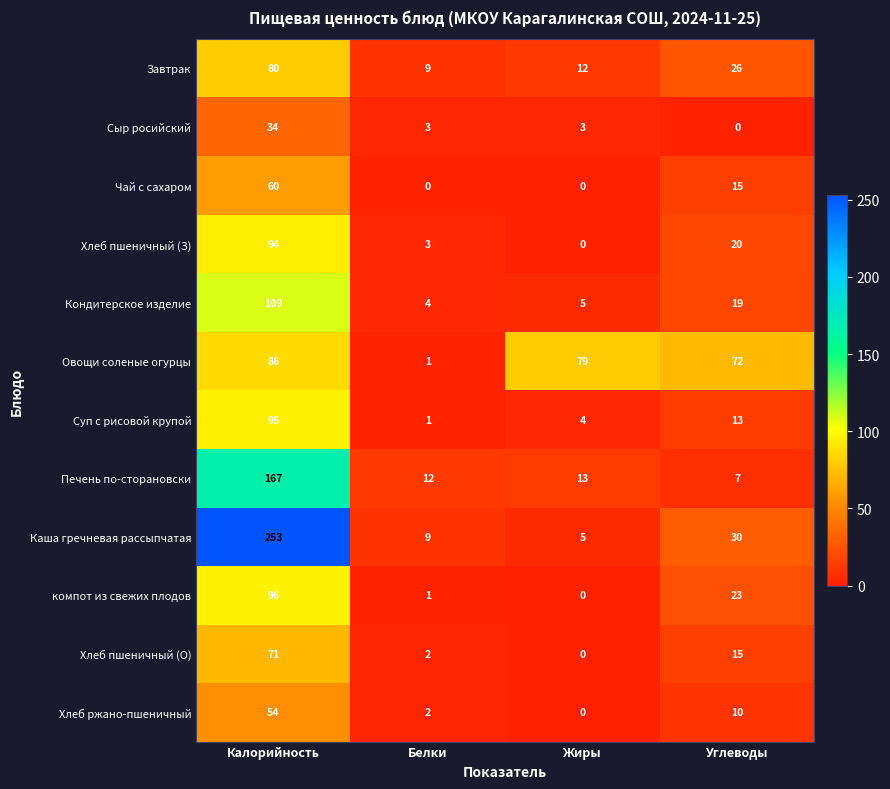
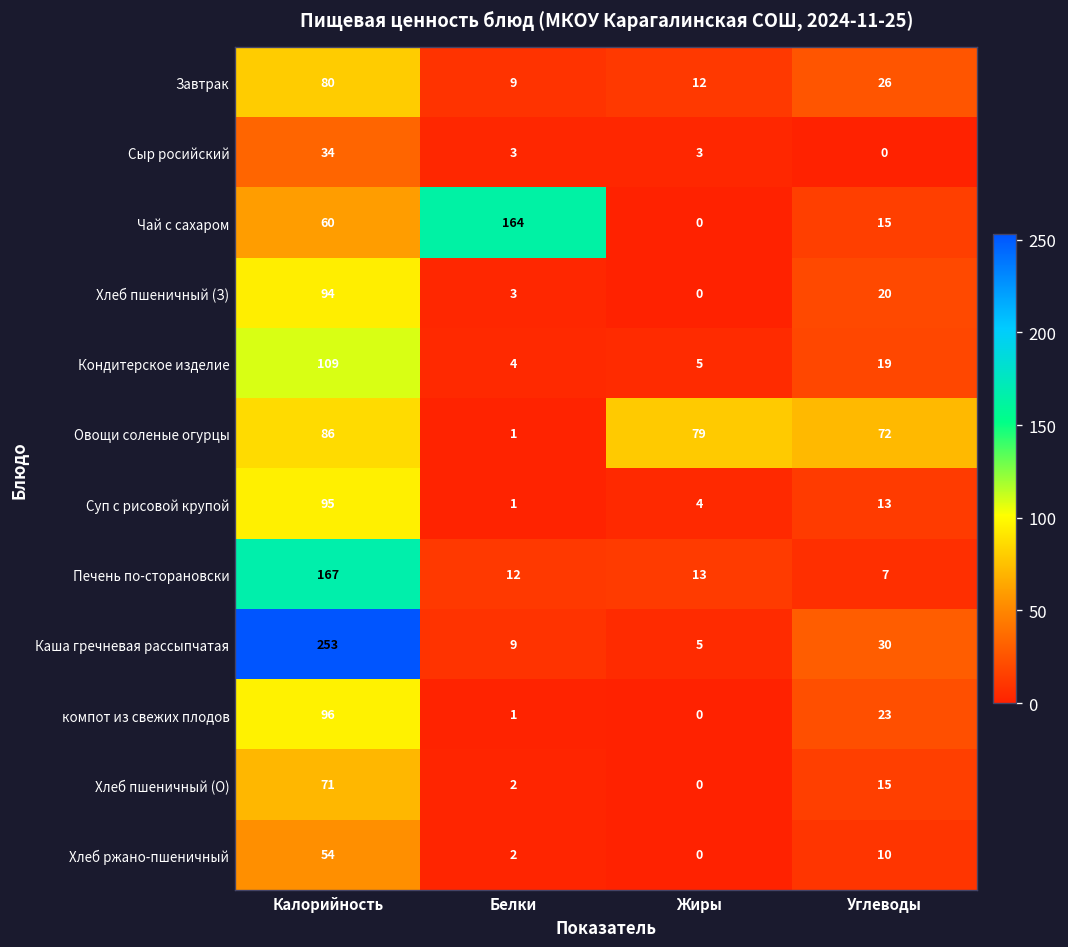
Чай с сахаром, Белки: 0 -> 164
